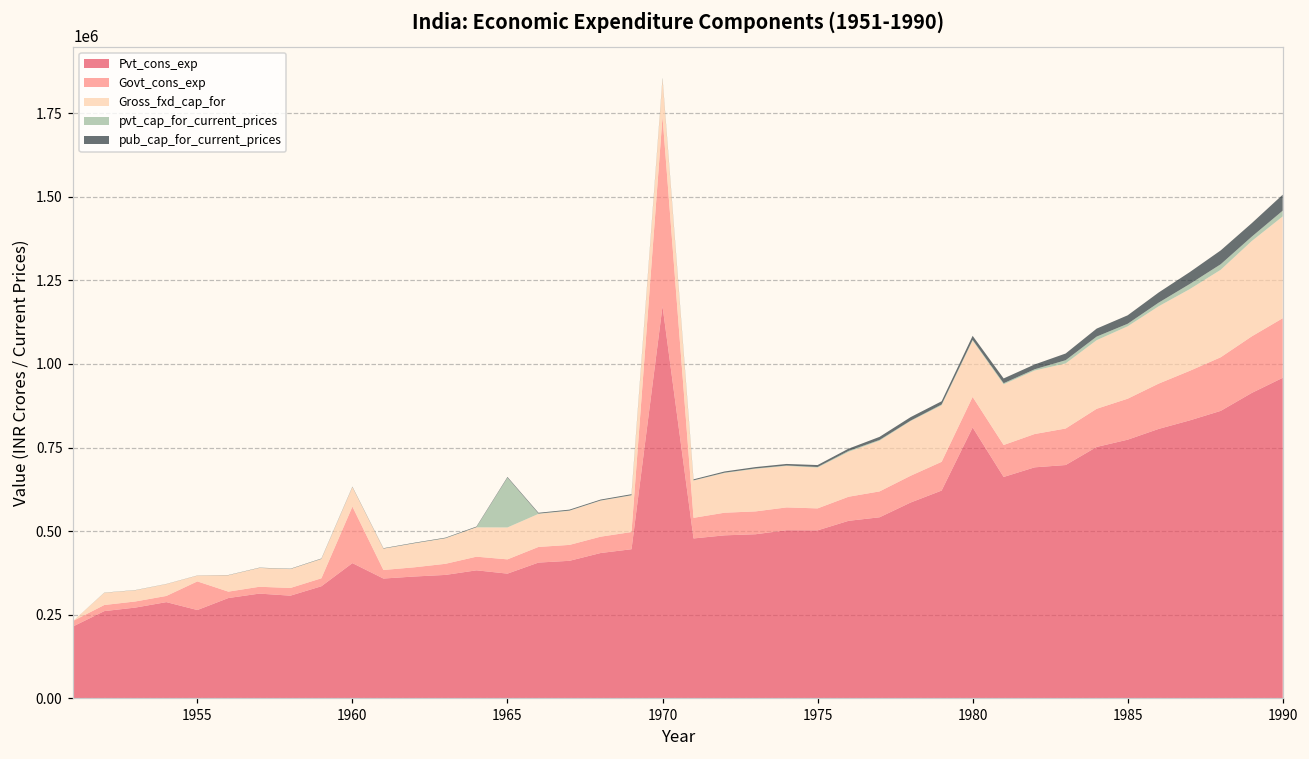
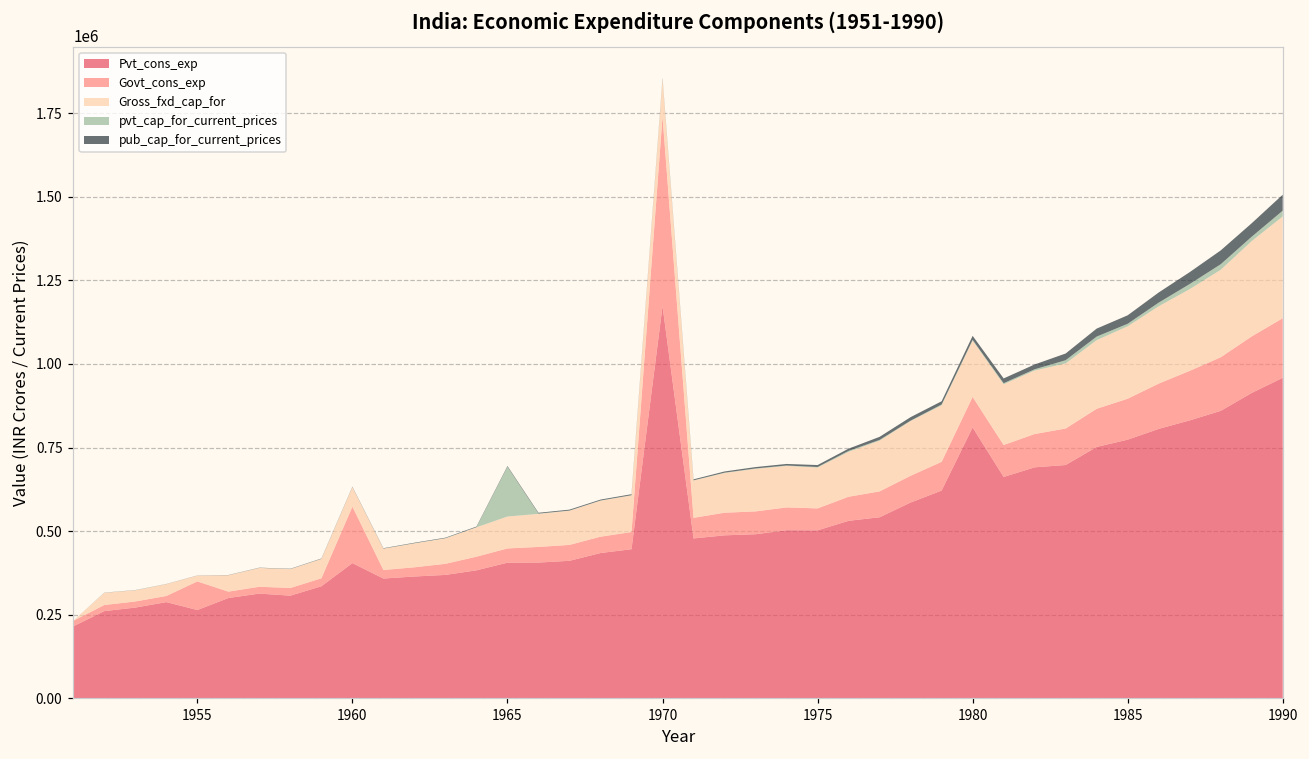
Pvt_cons_exp, 1965: 370000 -> 410000
